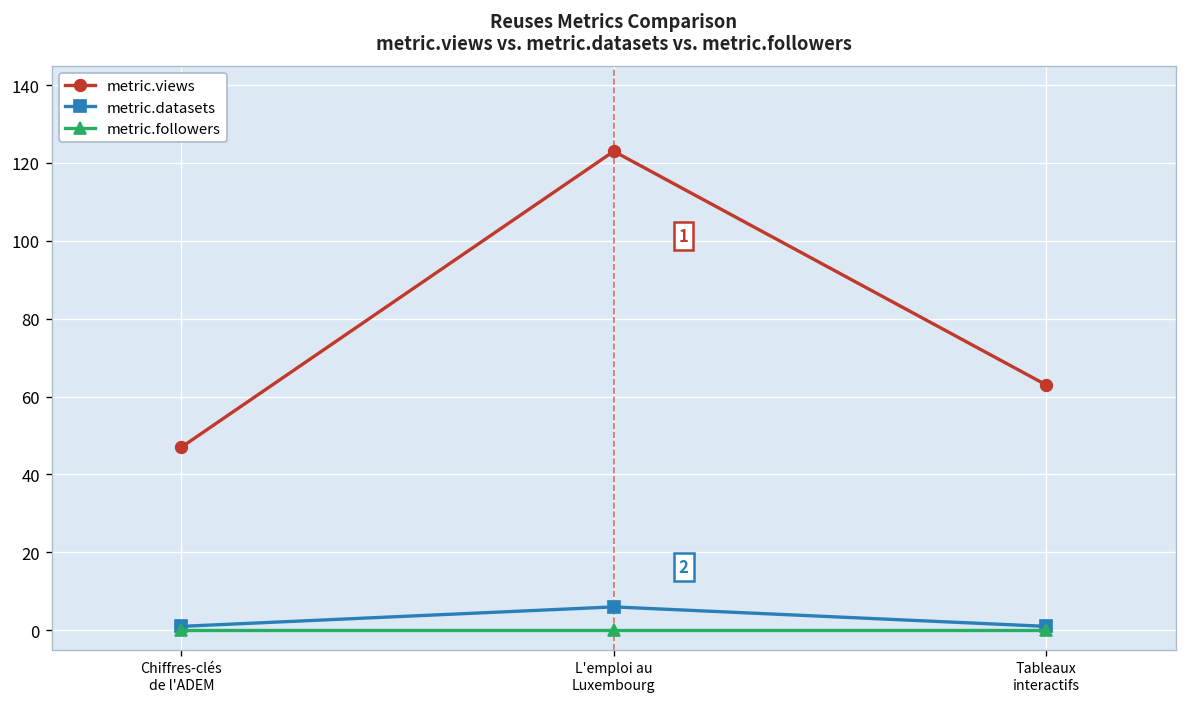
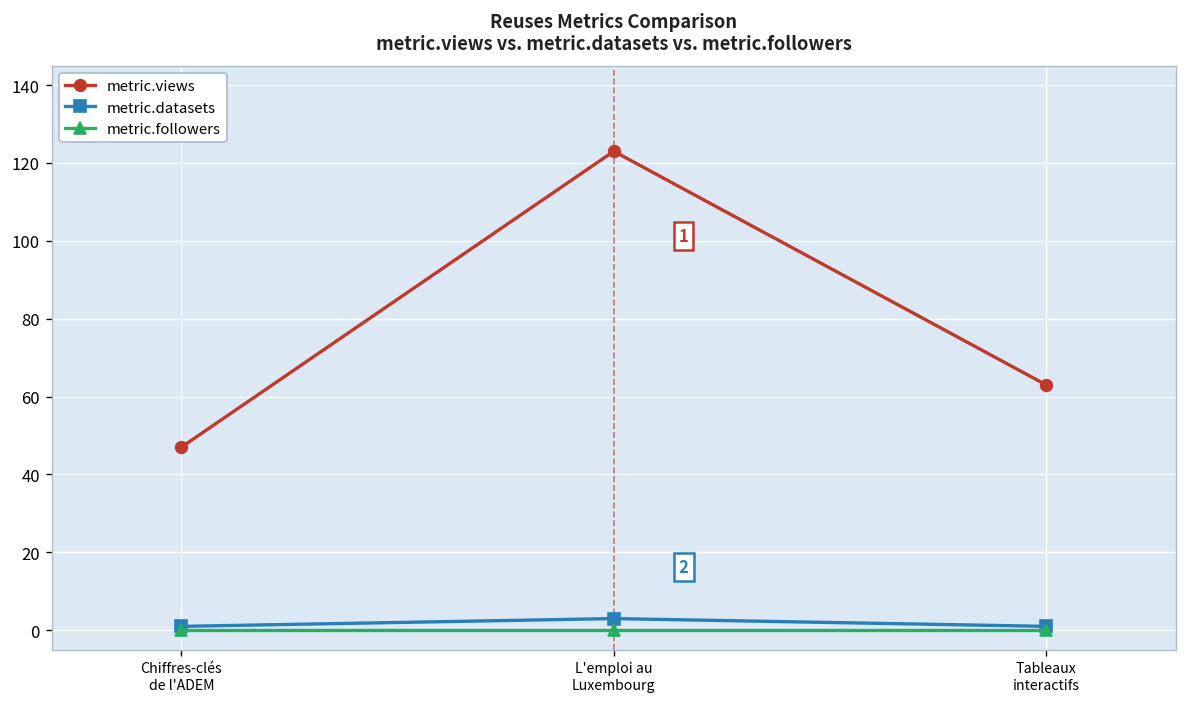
metric.datasets, L'emploi au Luxembourg: 6 -> 3
